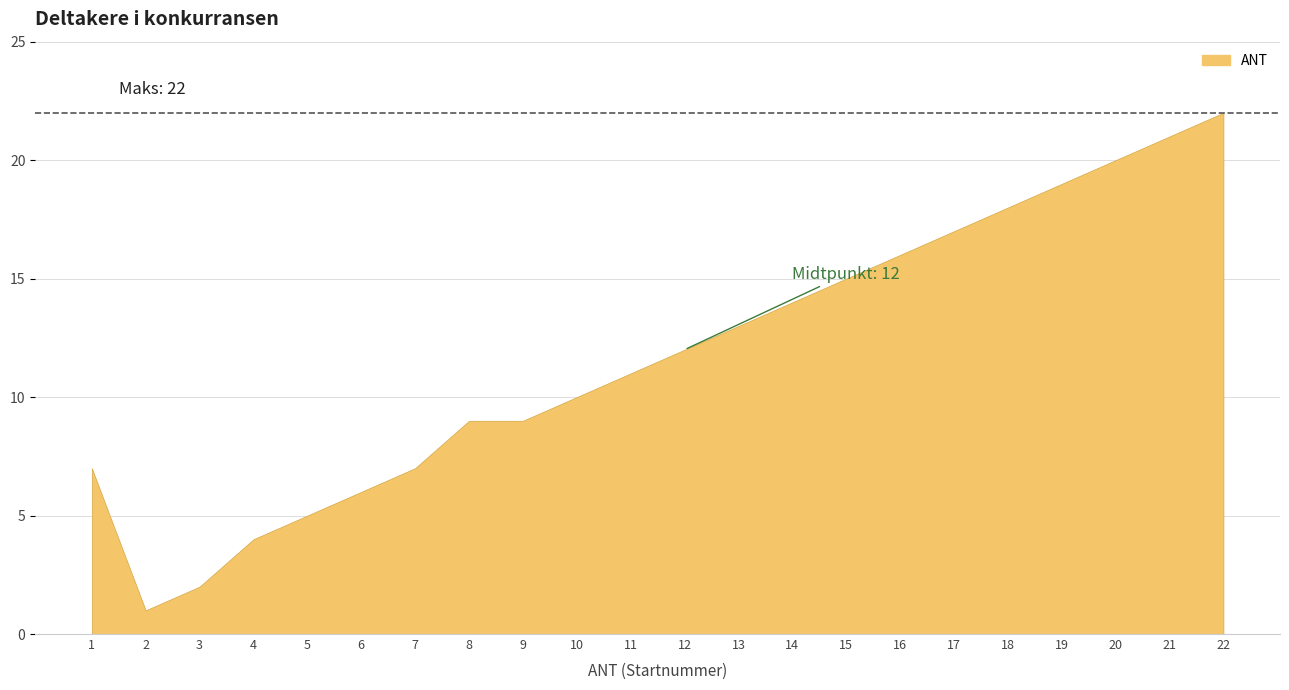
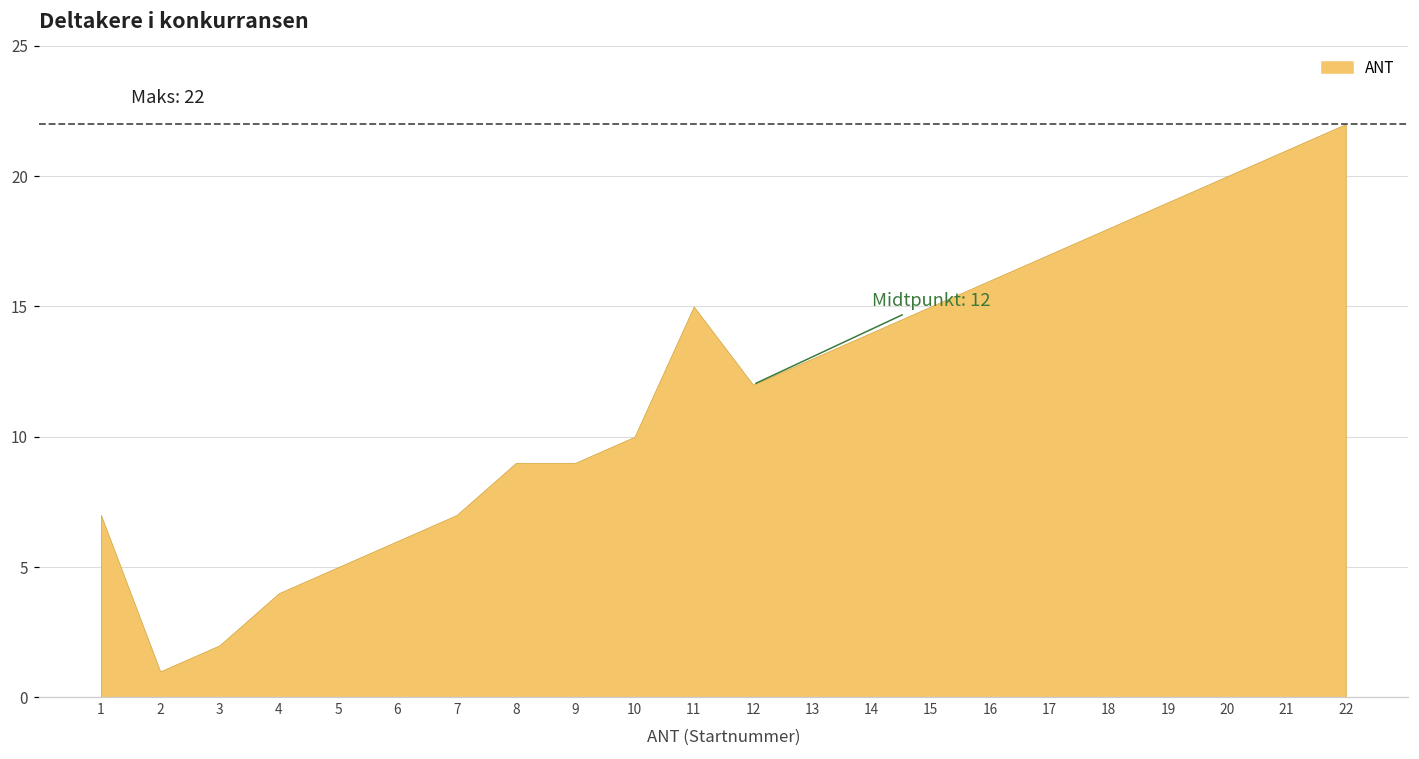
11: 11 -> 15
